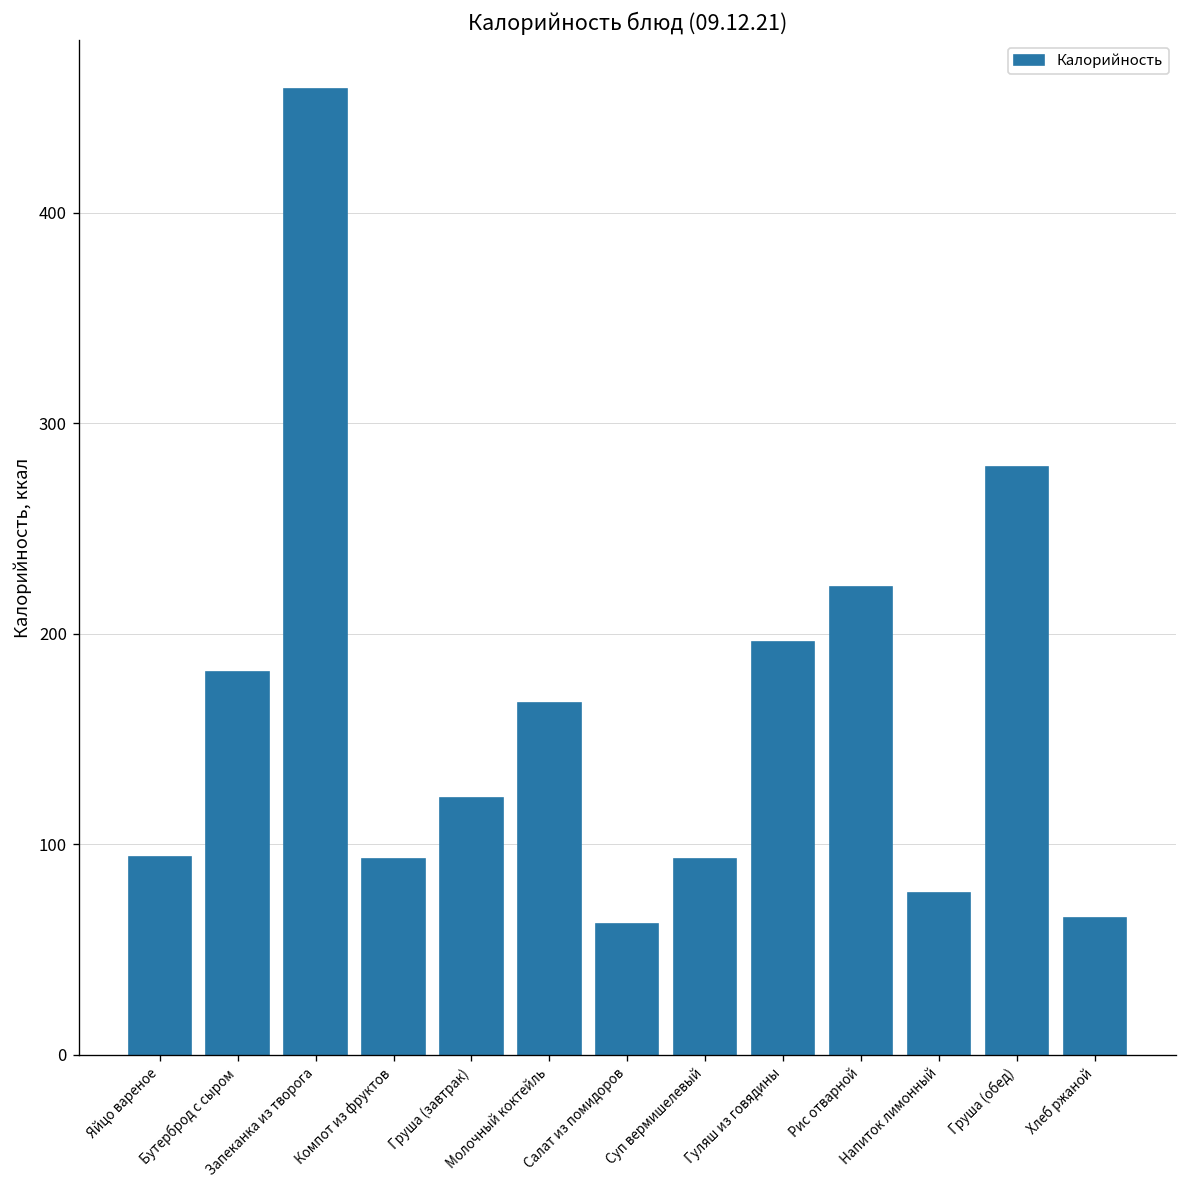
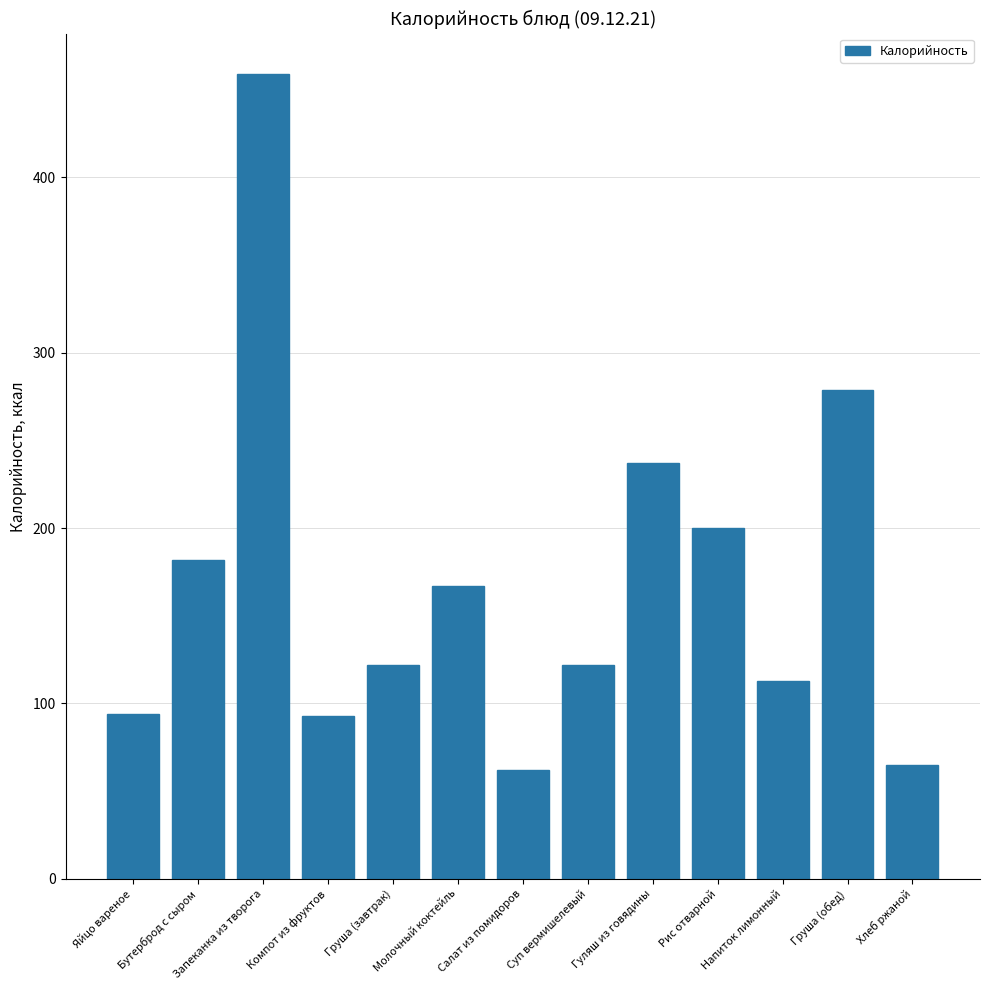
Суп вермишелевый: 93 -> 122
Гуляш из говядины: 196 -> 237
Рис отварной: 222 -> 200
Напиток лимонный: 77 -> 113
